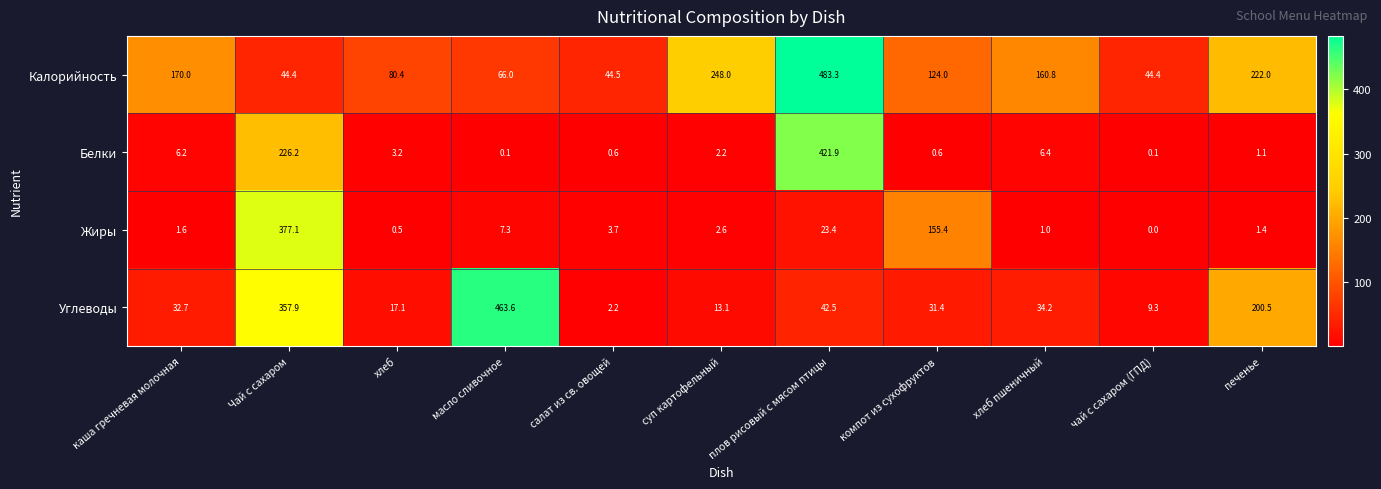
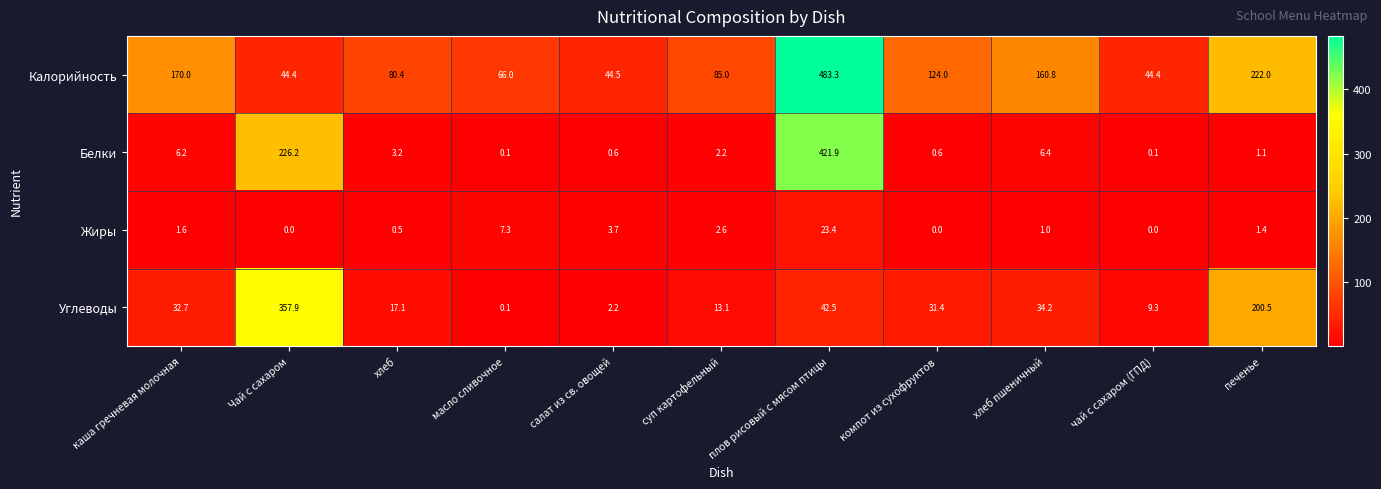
Калорийность, суп картофельный: 248.0 -> 85.0
Жиры, Чай с сахаром: 377.1 -> 0.0
Жиры, компот из сухофруктов: 155.4 -> 0.0
Углеводы, масло сливочное: 463.6 -> 0.1
